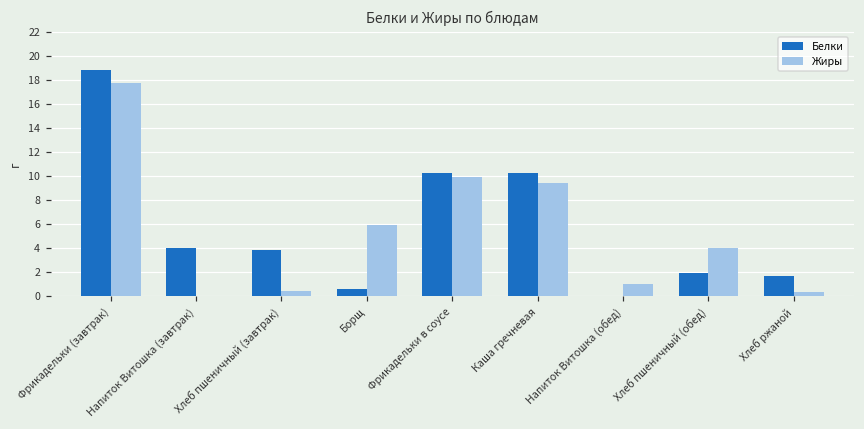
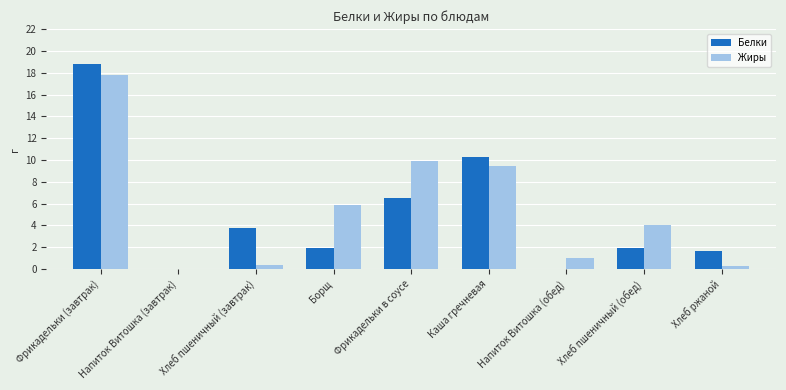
Белки, Напиток Витошка (завтрак): 4 -> 0
Белки, Борщ: 0.6 -> 1.9
Белки, Фрикадельки в соусе: 10.3 -> 6.5
